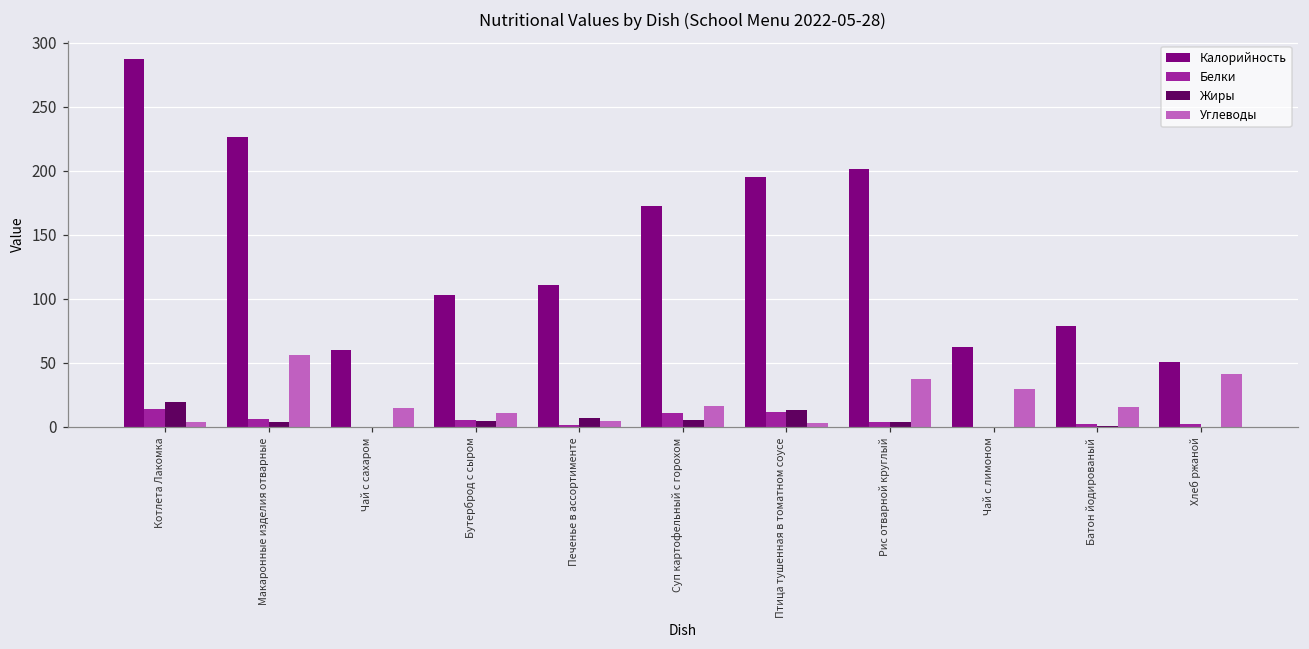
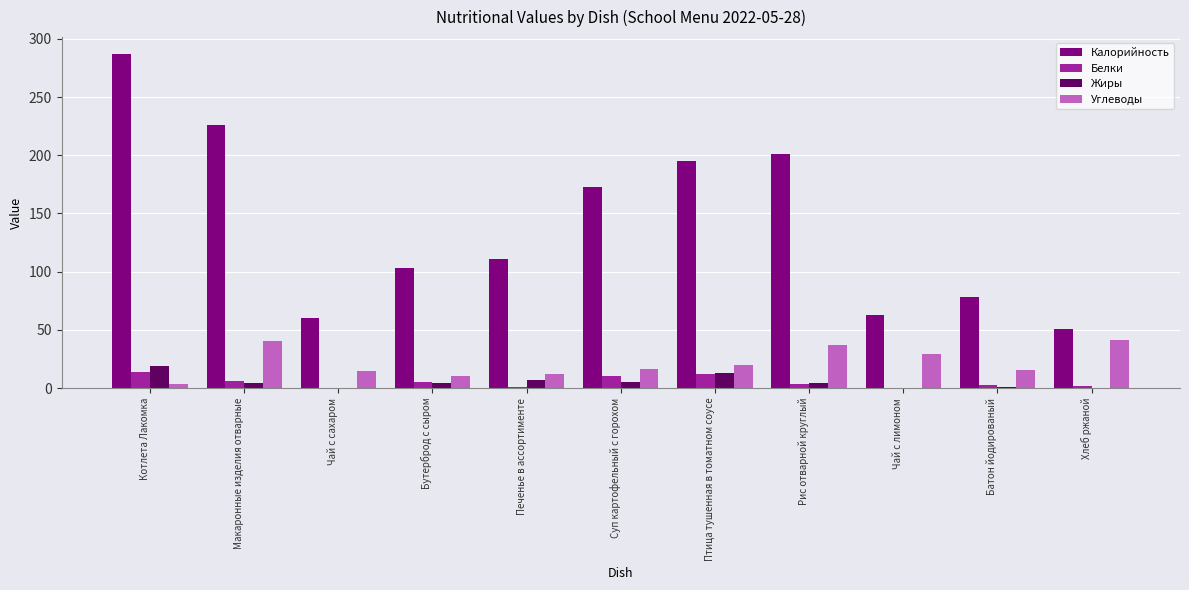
Углеводы, Макаронные изделия отварные: 56 -> 40
Углеводы, Печенье в ассортименте: 5 -> 12
Углеводы, Птица тушенная в томатном соусе: 3 -> 20
